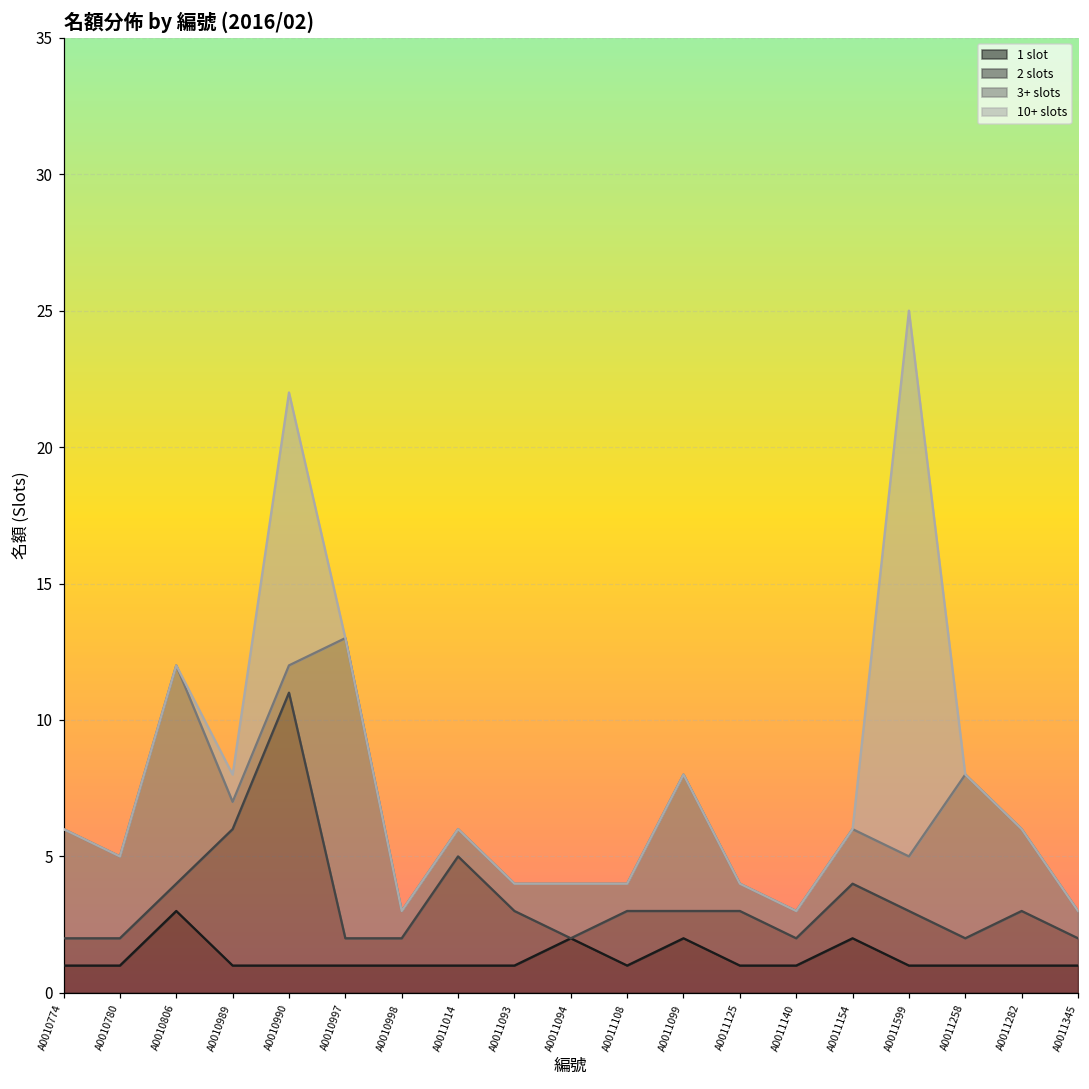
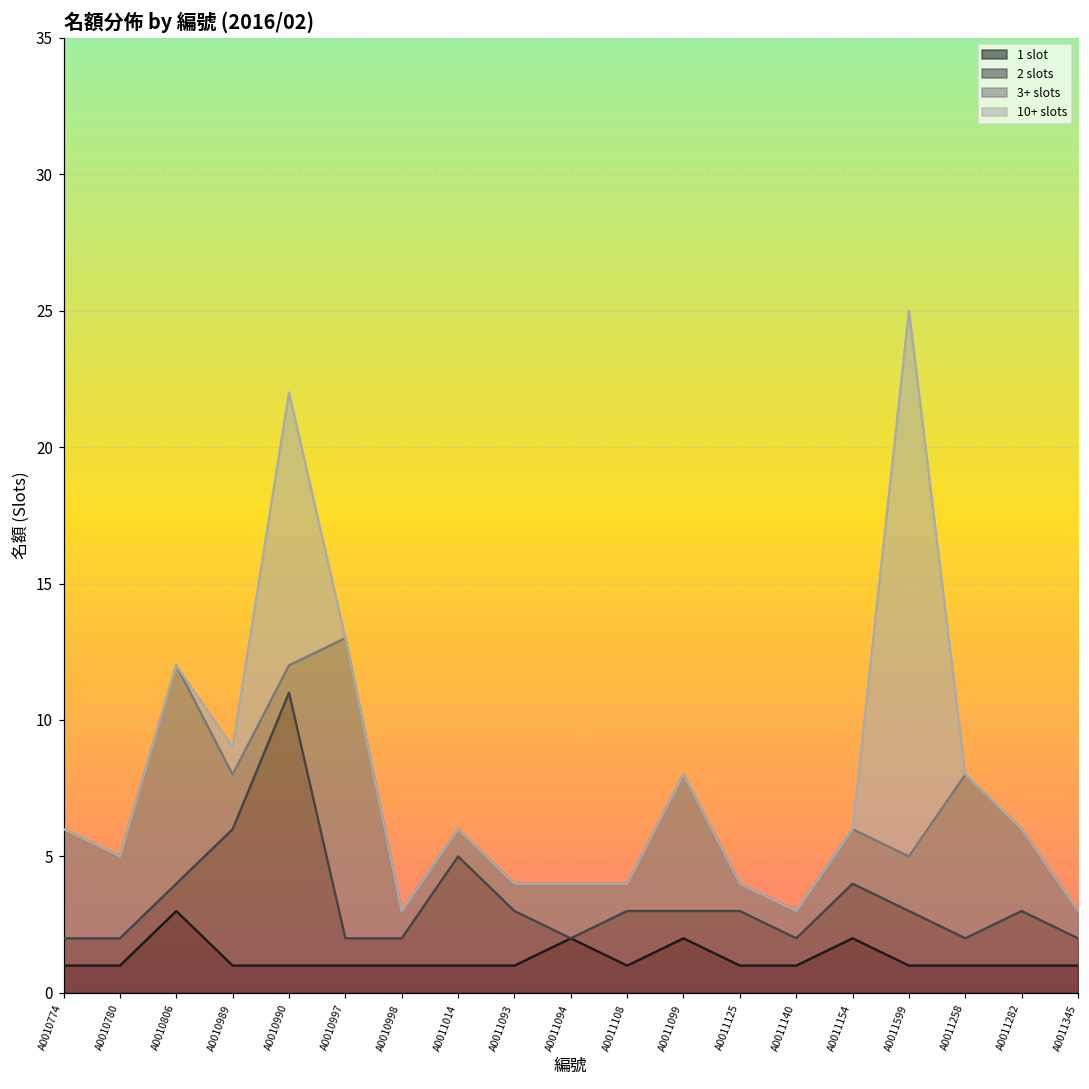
3+ slots, A0010989: 1 -> 2
